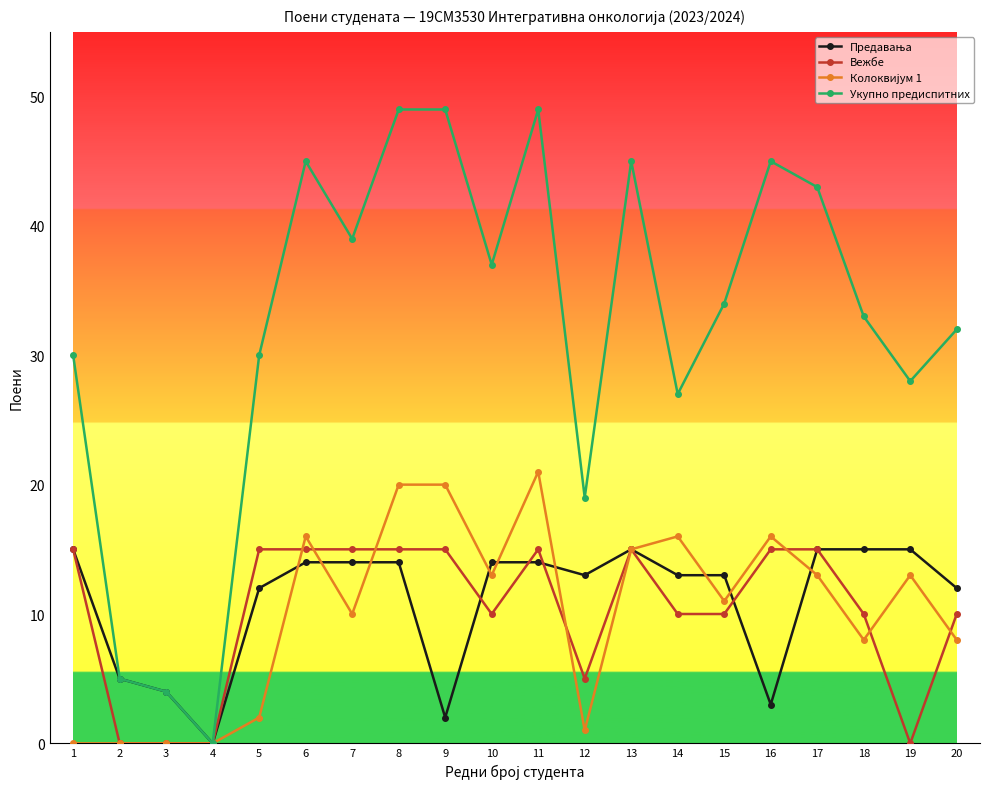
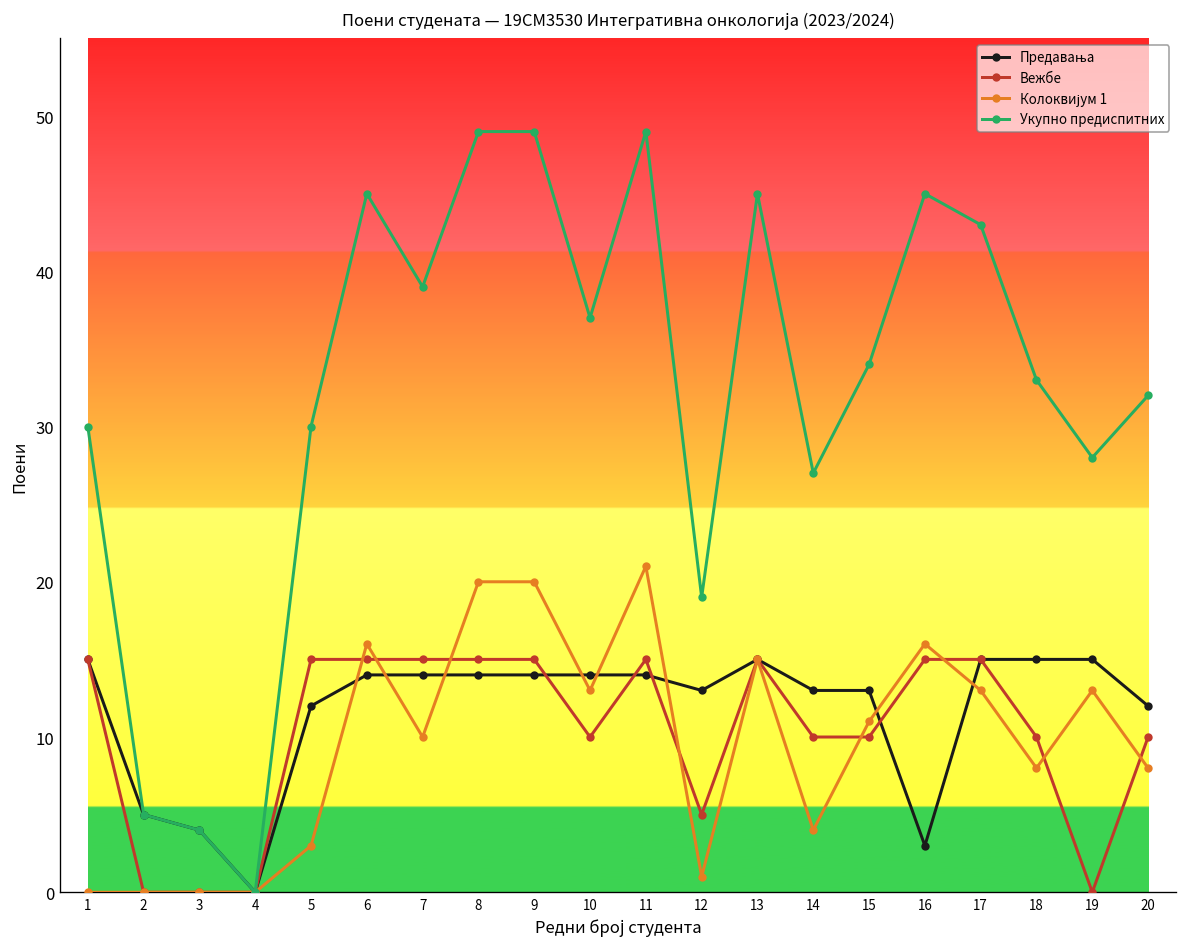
Колоквијум 1, 5: 2 -> 3
Предавања, 9: 2 -> 14
Колоквијум 1, 14: 16 -> 4
